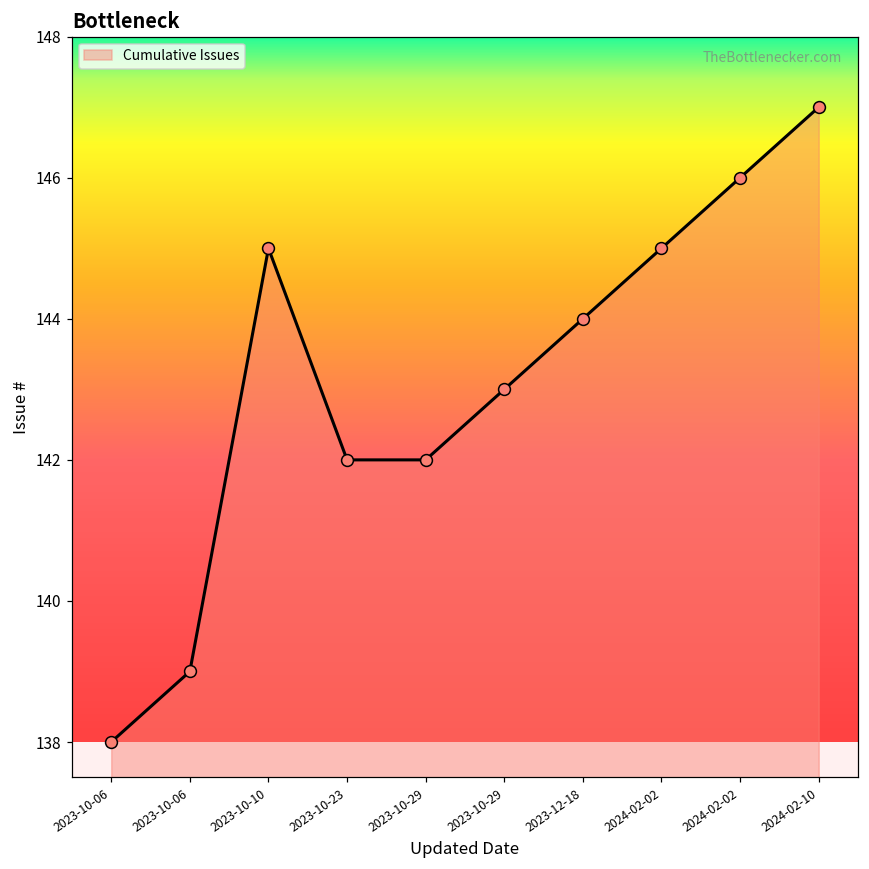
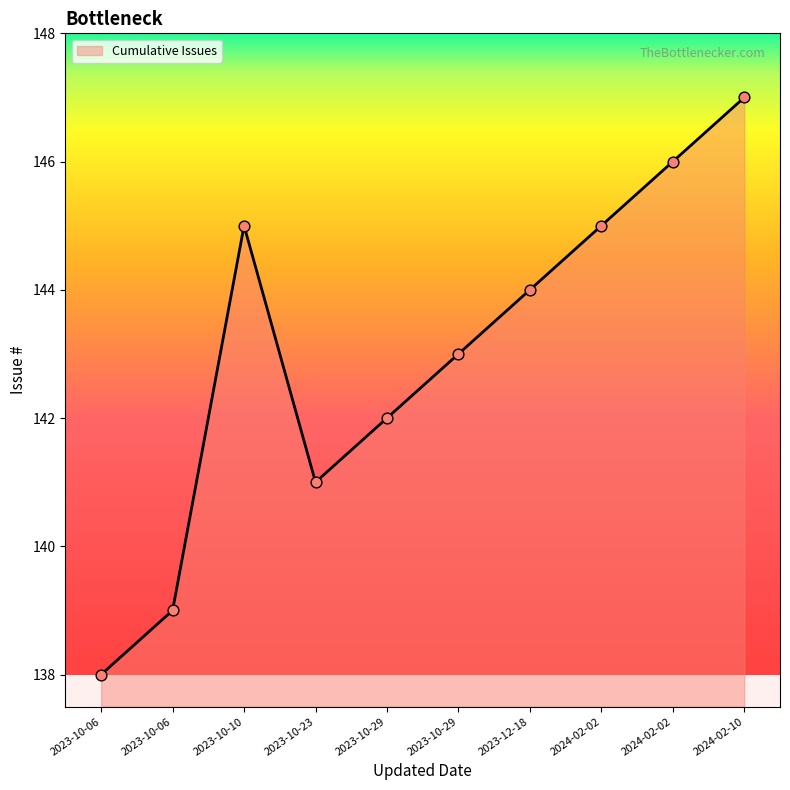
2023-10-23: 142 -> 141
